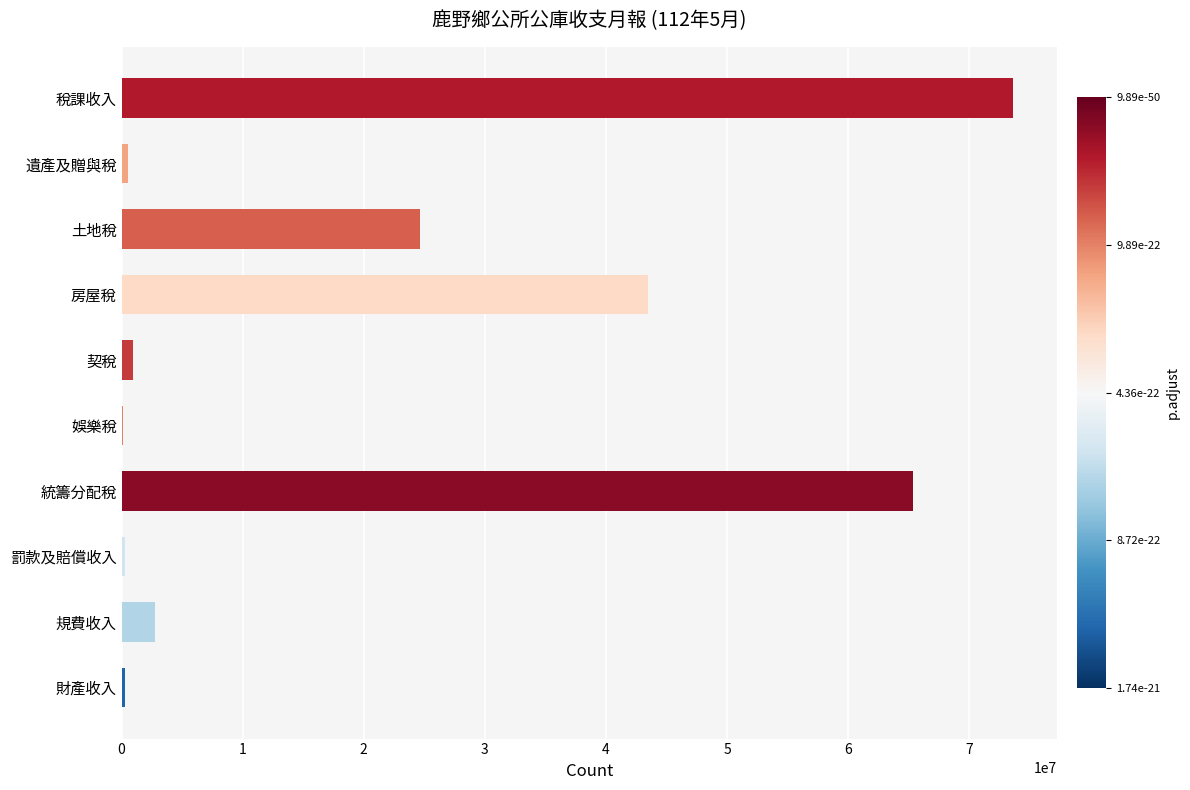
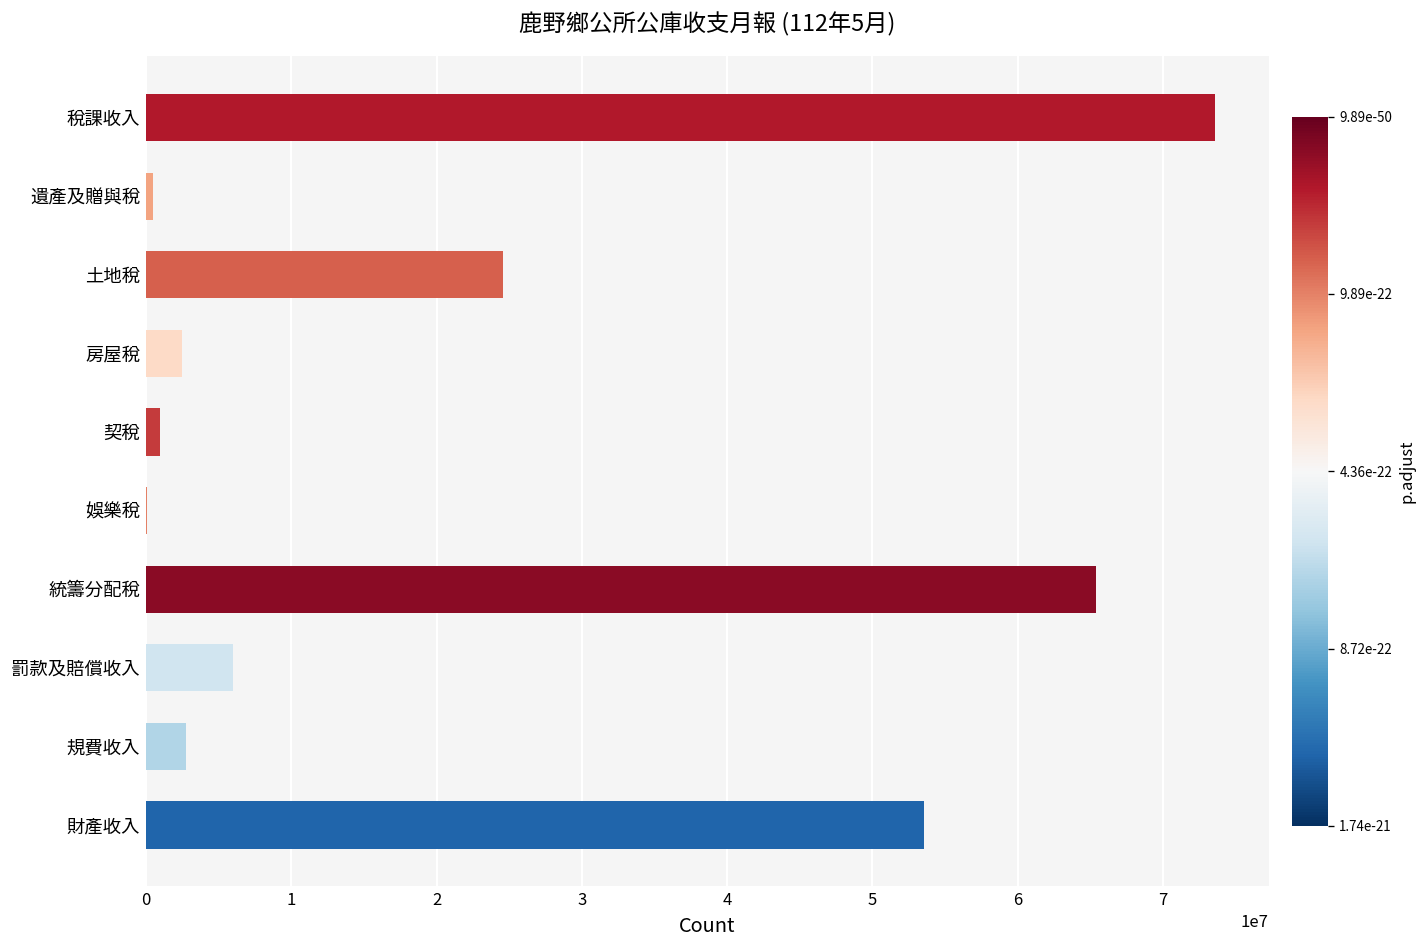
房屋稅: 43400000 -> 2500000
罰款及賠償收入: 300000 -> 6000000
財產收入: 300000 -> 53500000
